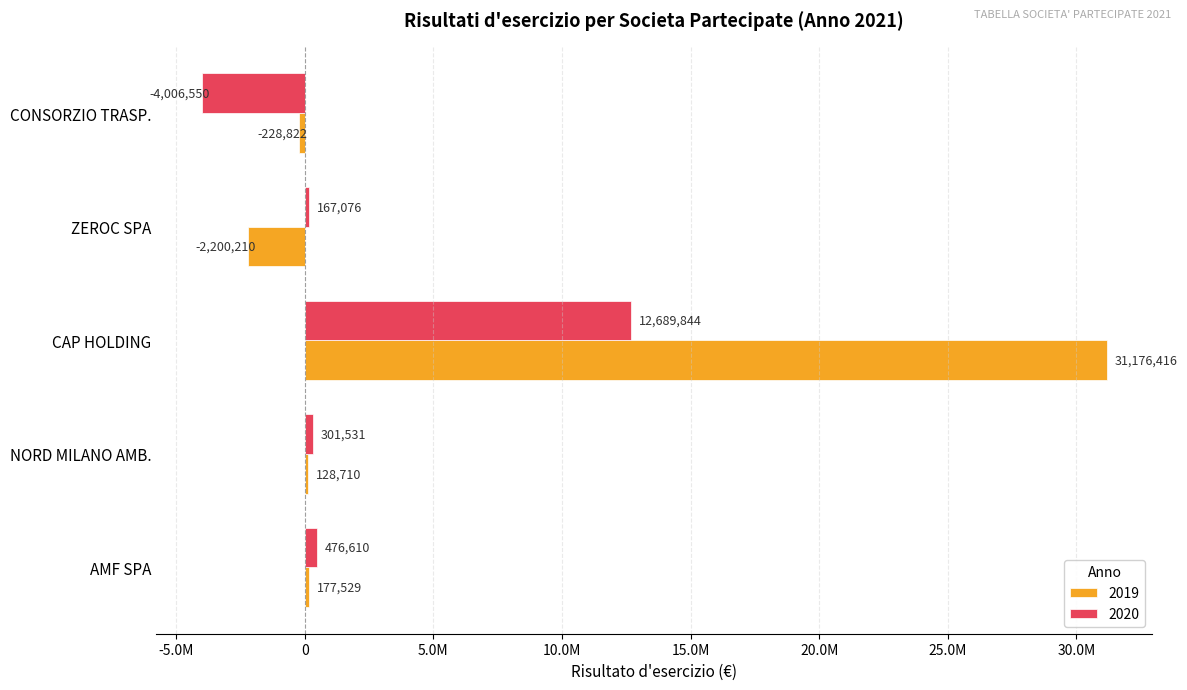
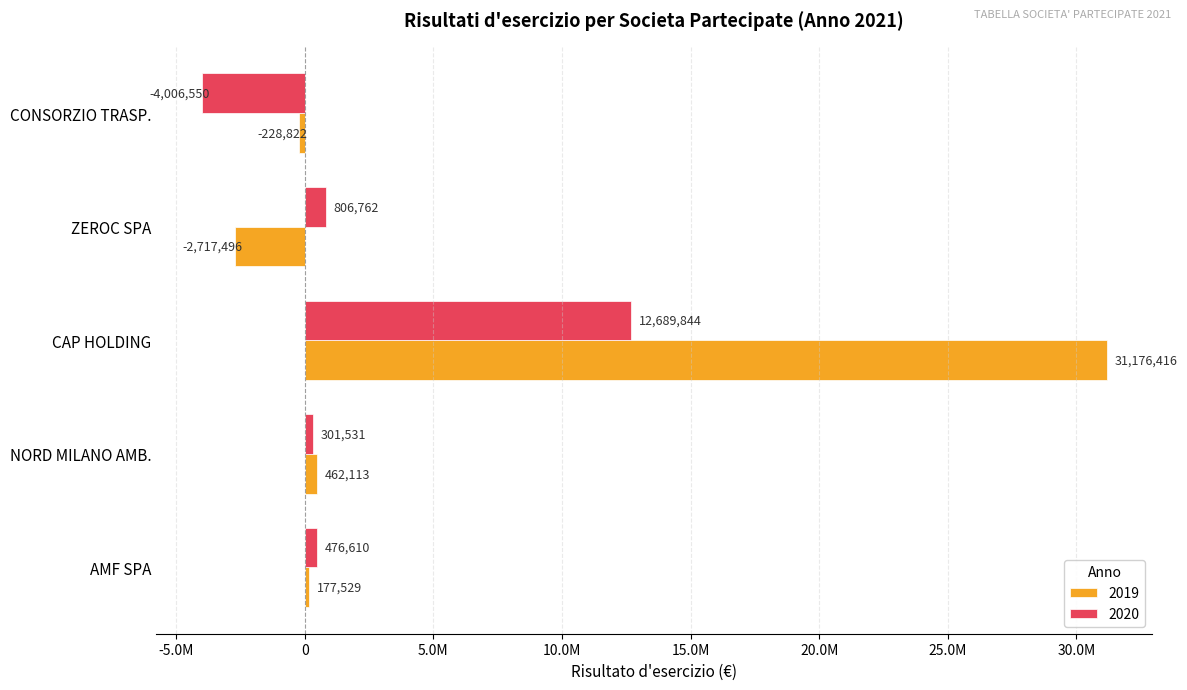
2020, ZEROC SPA: 167,076 -> 806,762
2019, ZEROC SPA: -2,200,210 -> -2,717,496
2019, NORD MILANO AMB.: 128,710 -> 462,113
